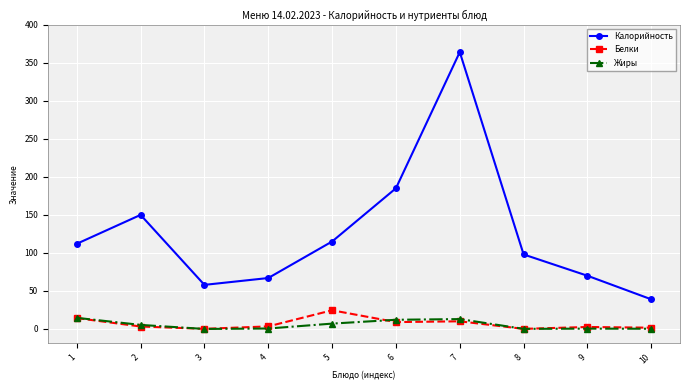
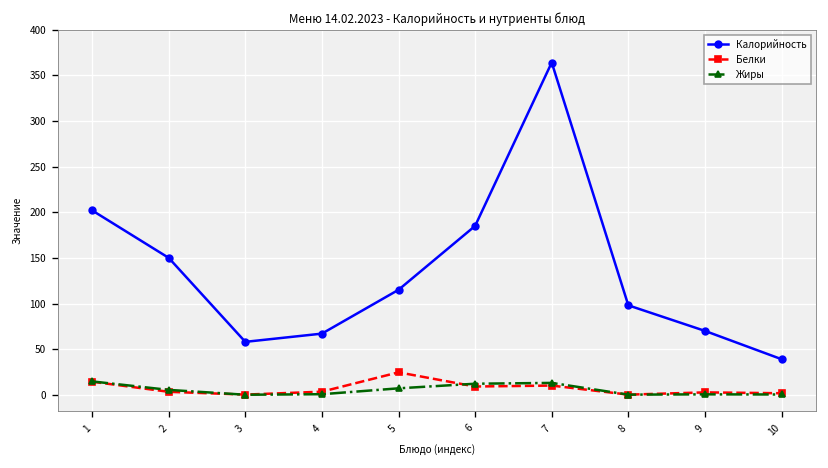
Калорийность, 1: 110 -> 200
